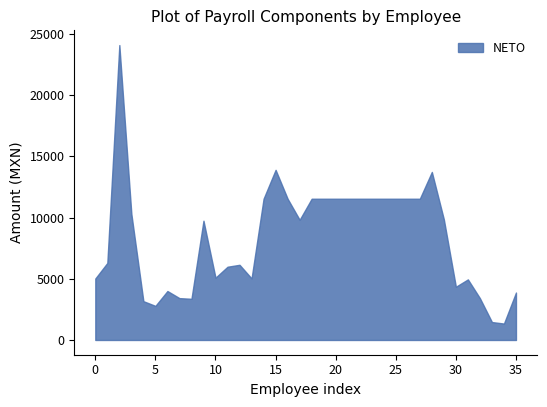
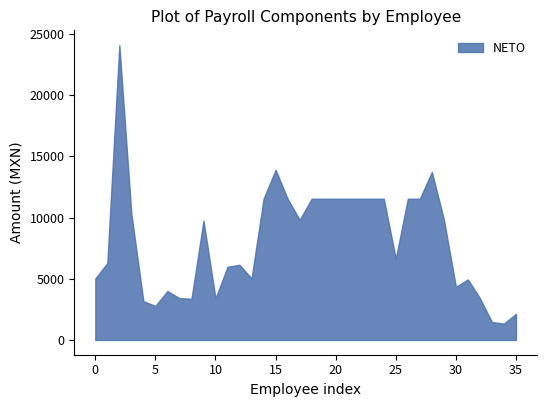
10: 5100 -> 3400
25: 11500 -> 6600
35: 3900 -> 2100
